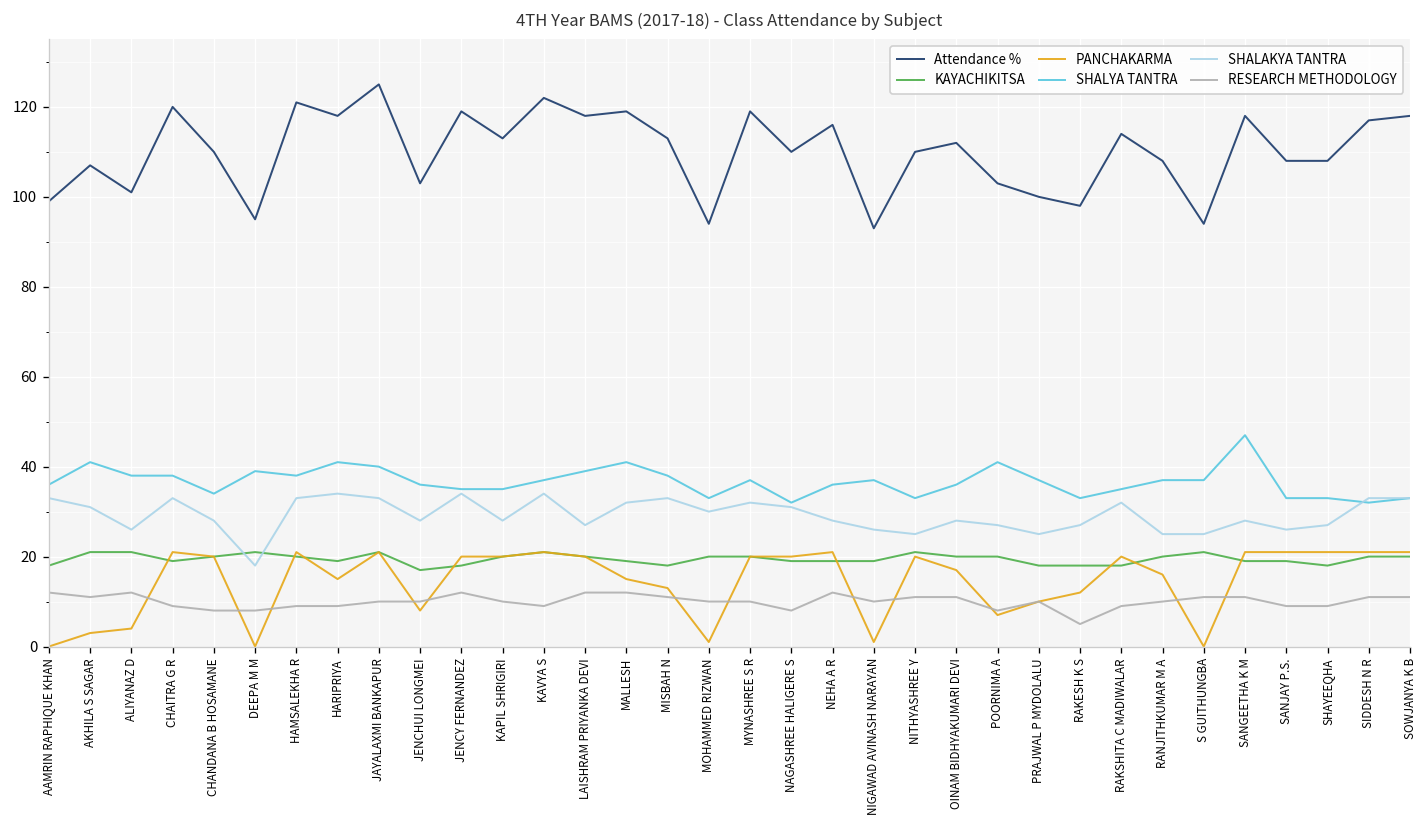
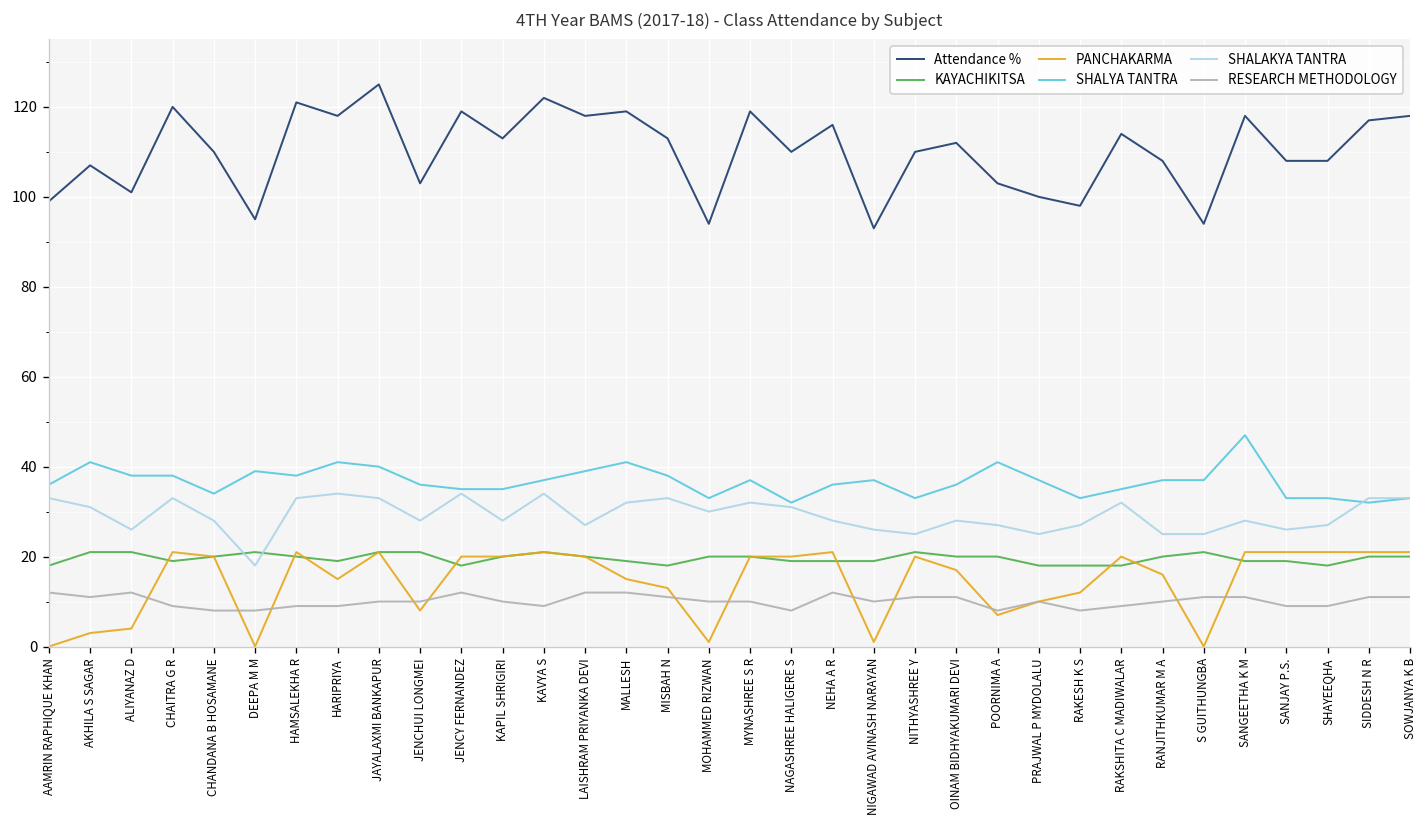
KAYACHIKITSA, JENCHUI LONGMEI: 17 -> 21
RESEARCH METHODOLOGY, RAKESH K S: 5 -> 8
